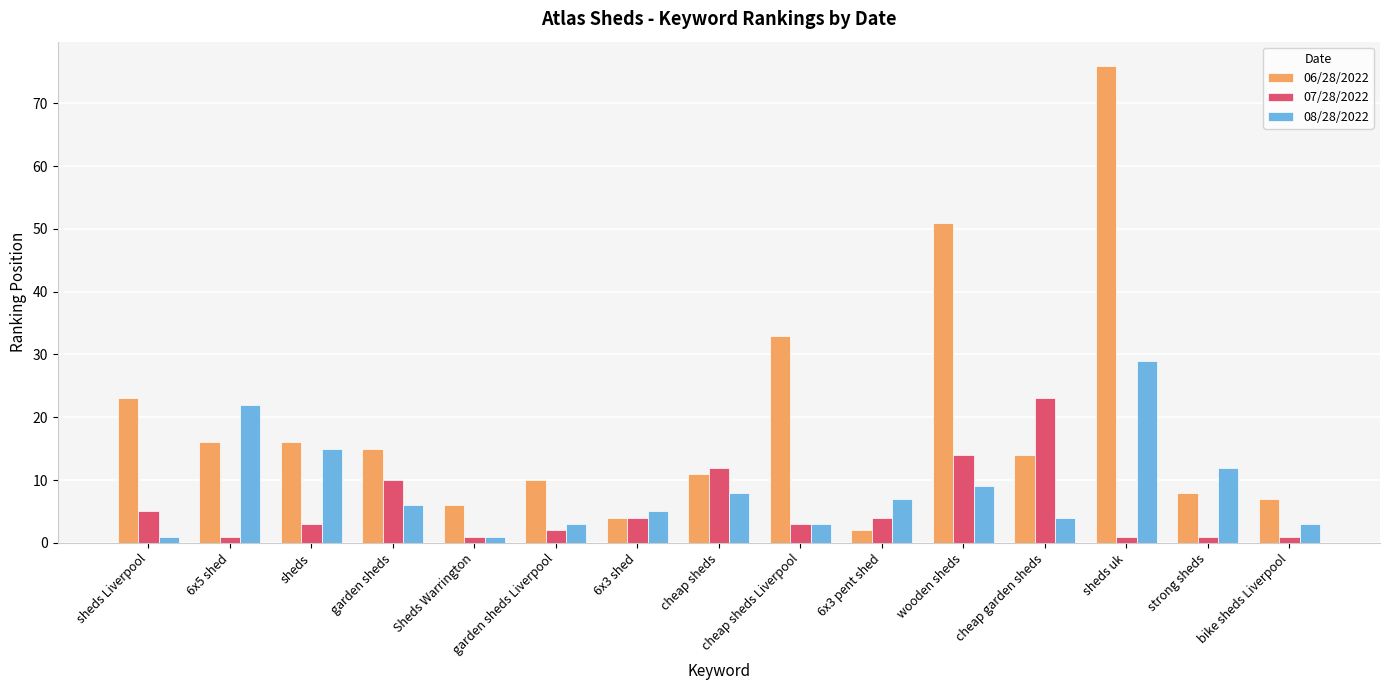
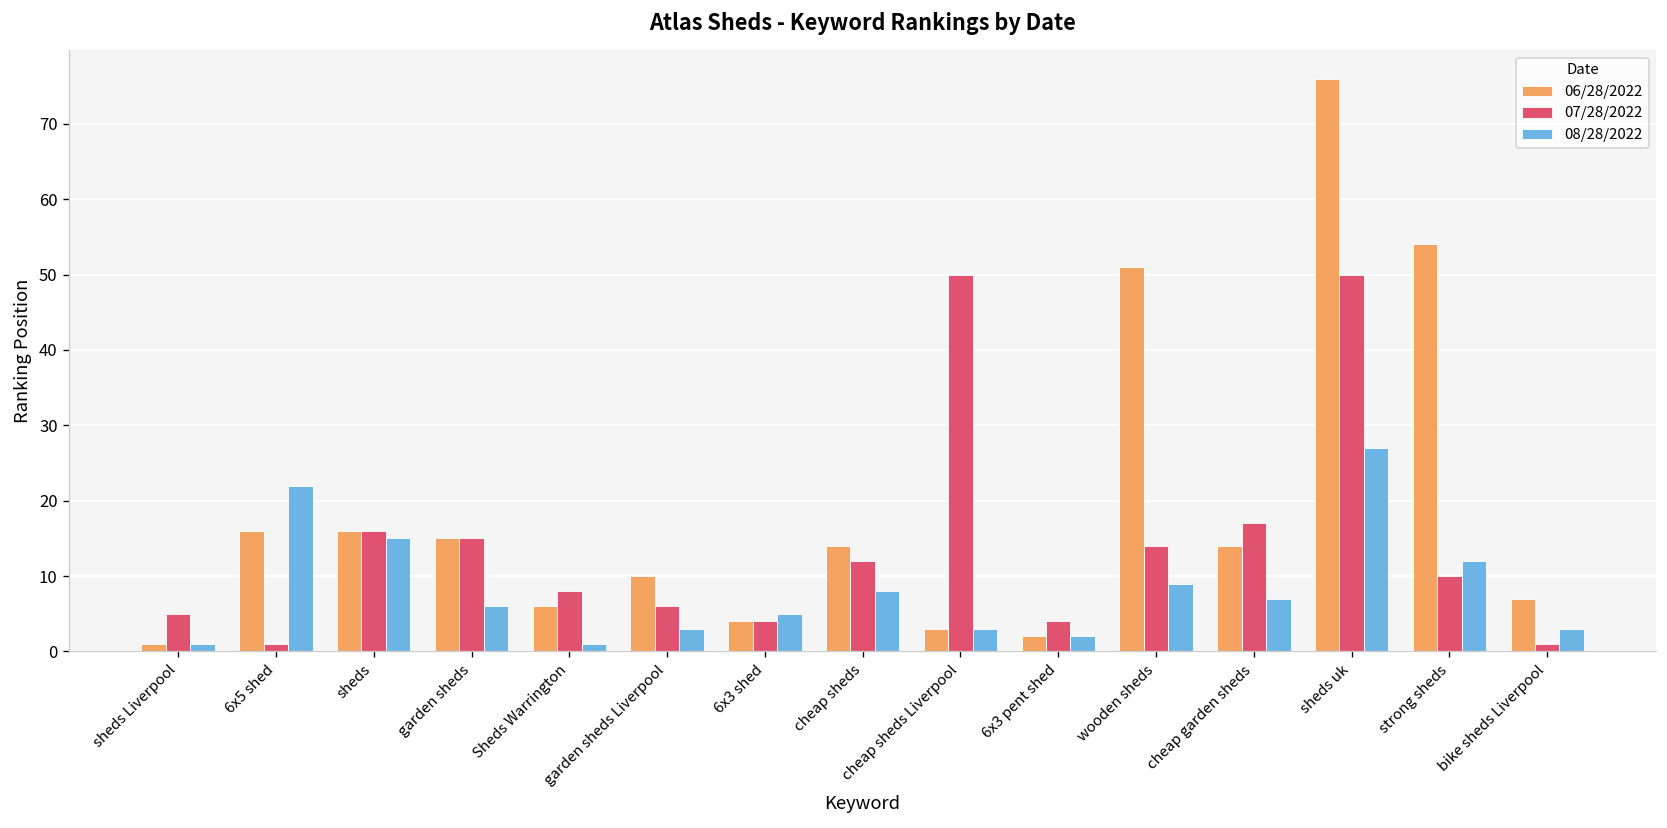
06/28/2022, sheds Liverpool: 23 -> 1
07/28/2022, sheds: 3 -> 16
07/28/2022, garden sheds: 10 -> 15
07/28/2022, Sheds Warrington: 1 -> 8
07/28/2022, garden sheds Liverpool: 2 -> 6
06/28/2022, cheap sheds: 11 -> 14
06/28/2022, cheap sheds Liverpool: 33 -> 3
07/28/2022, cheap sheds Liverpool: 3 -> 50
08/28/2022, 6x3 pent shed: 7 -> 2
07/28/2022, cheap garden sheds: 23 -> 17
08/28/2022, cheap garden sheds: 4 -> 7
07/28/2022, sheds uk: 1 -> 50
08/28/2022, sheds uk: 29 -> 27
06/28/2022, strong sheds: 8 -> 54
07/28/2022, strong sheds: 1 -> 10
